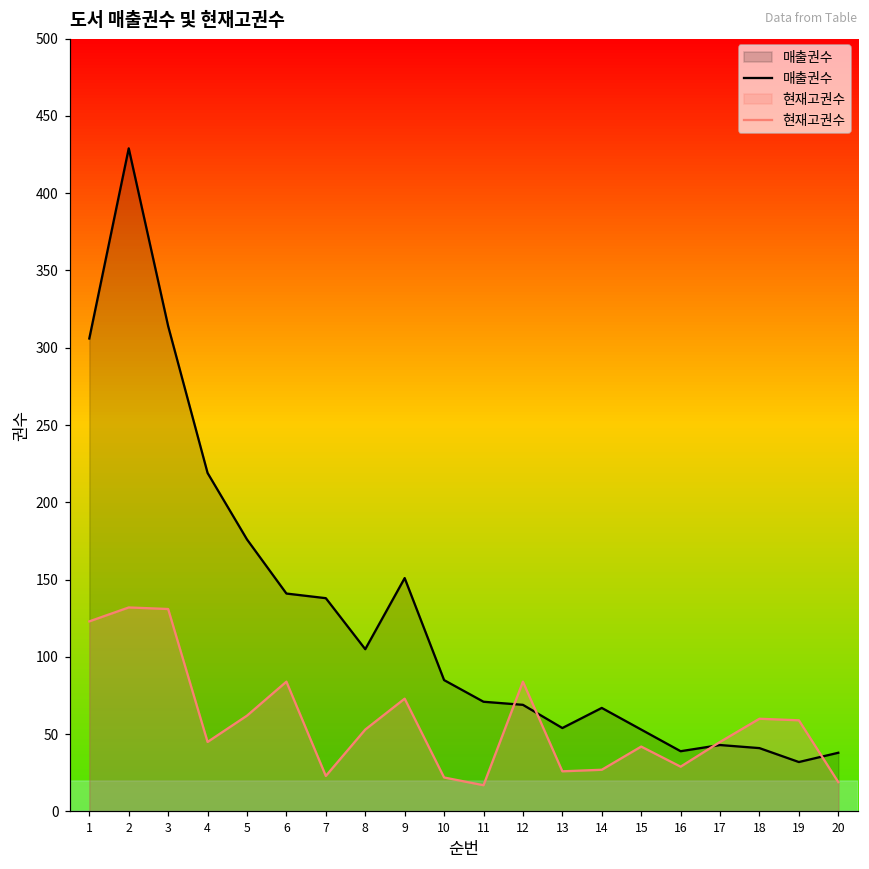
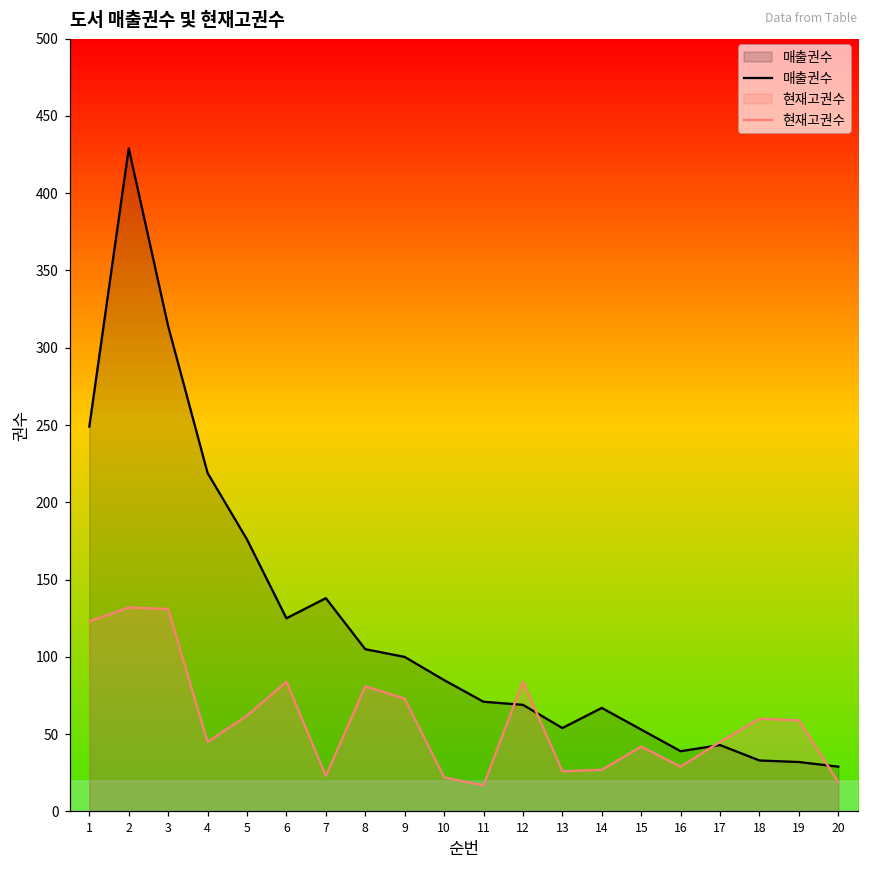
매출권수, 1: 306 -> 249
매출권수, 6: 141 -> 125
현재고권수, 8: 53 -> 81
매출권수, 9: 151 -> 100
매출권수, 18: 41 -> 33
매출권수, 20: 38 -> 29
